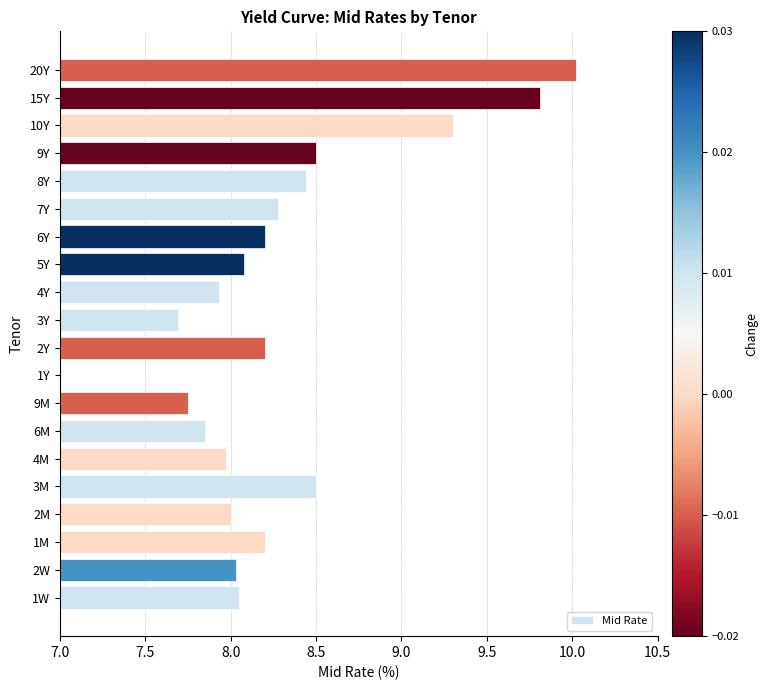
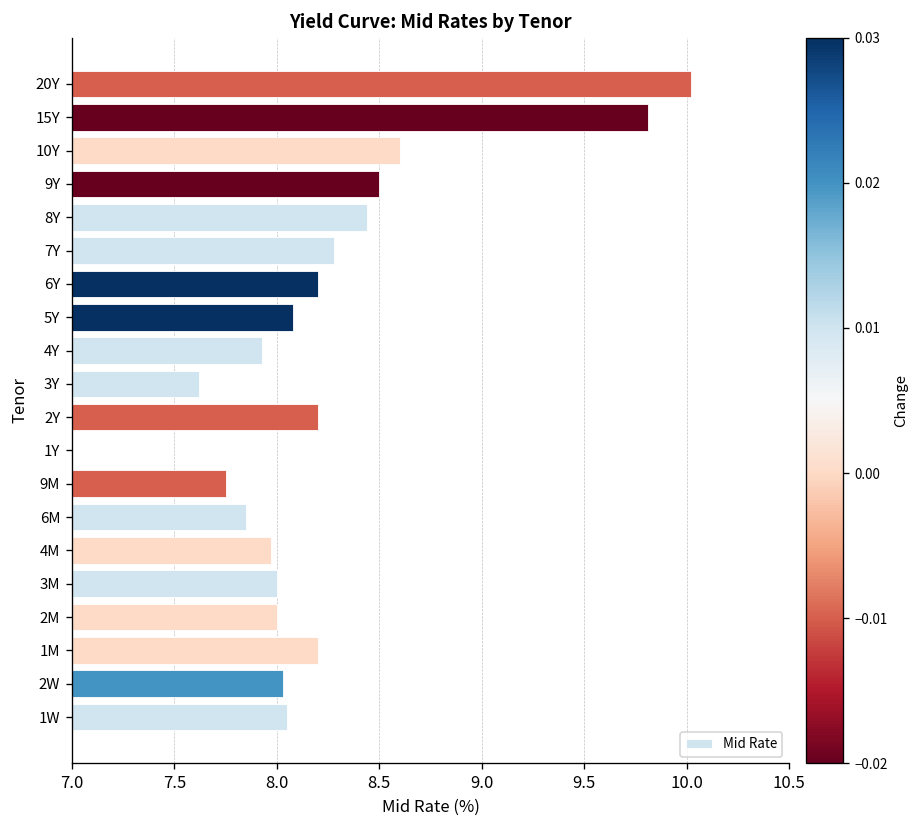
10Y: 9.3 -> 8.6
3Y: 7.69 -> 7.62
3M: 8.5 -> 8.0
